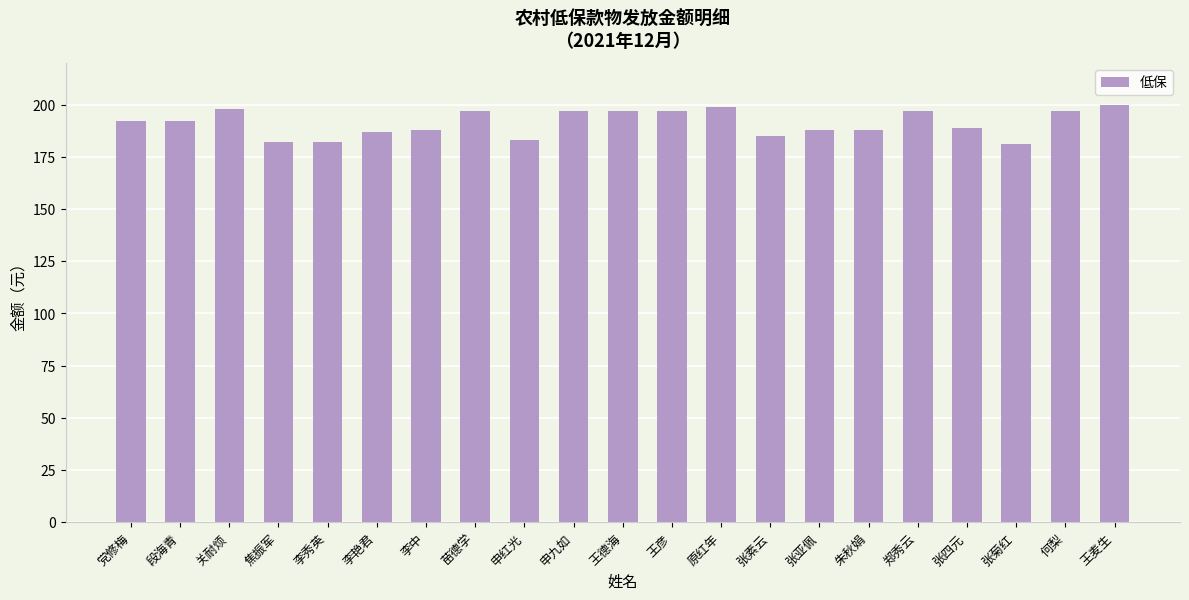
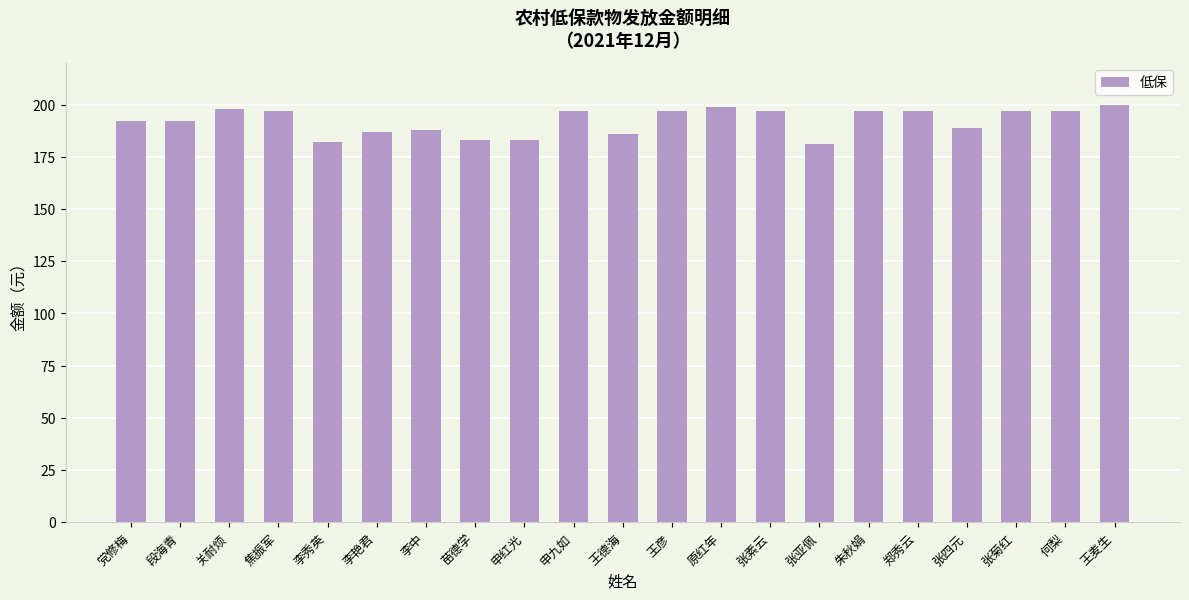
焦振军: 182 -> 197
苗德学: 197 -> 183
王德海: 197 -> 186
张素云: 185 -> 197
张亚佩: 188 -> 181
朱秋娟: 188 -> 197
张菊红: 181 -> 197
